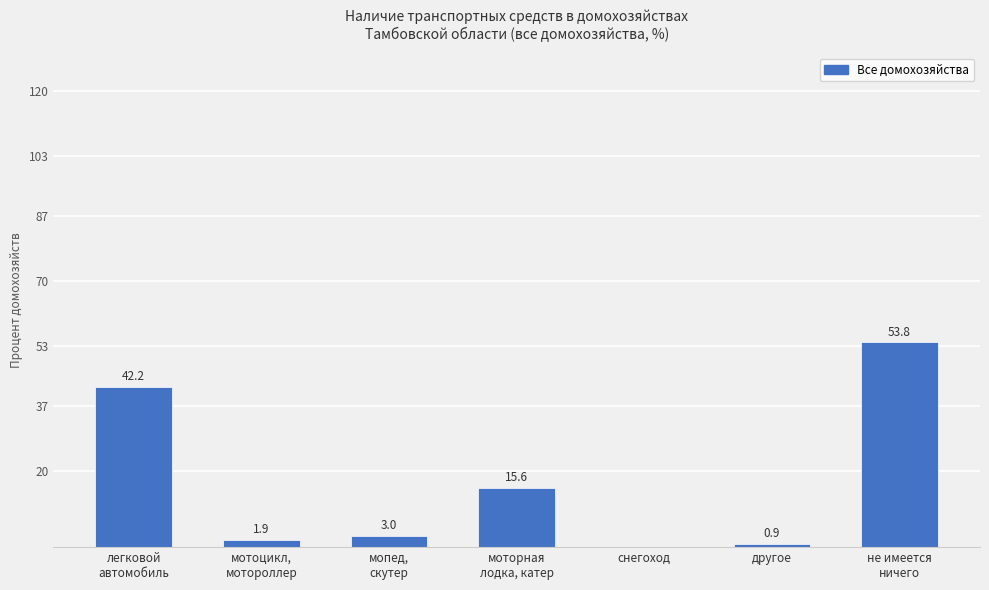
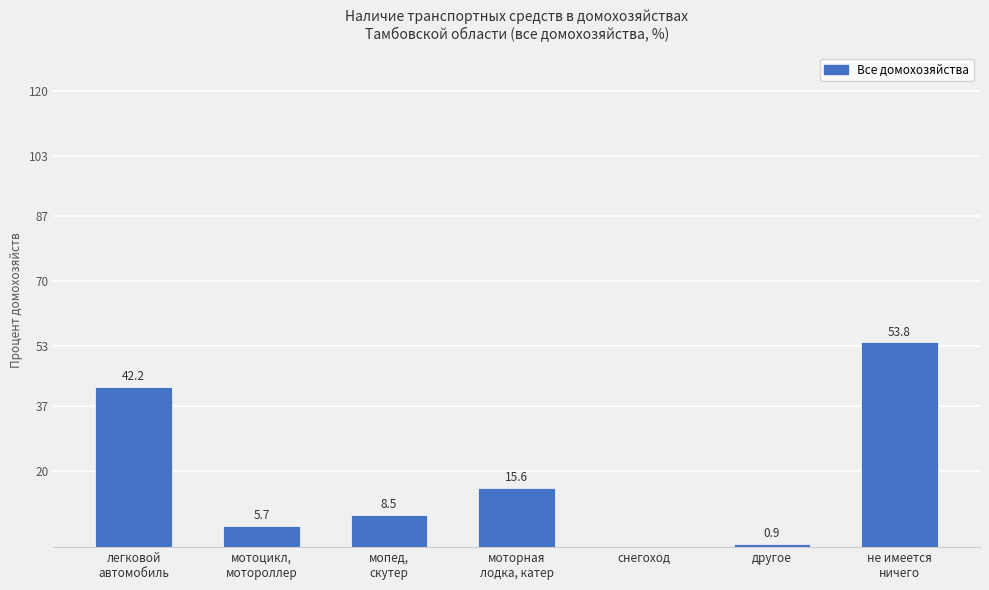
мотоцикл, мотороллер: 1.9 -> 5.7
мопед, скутер: 3.0 -> 8.5
